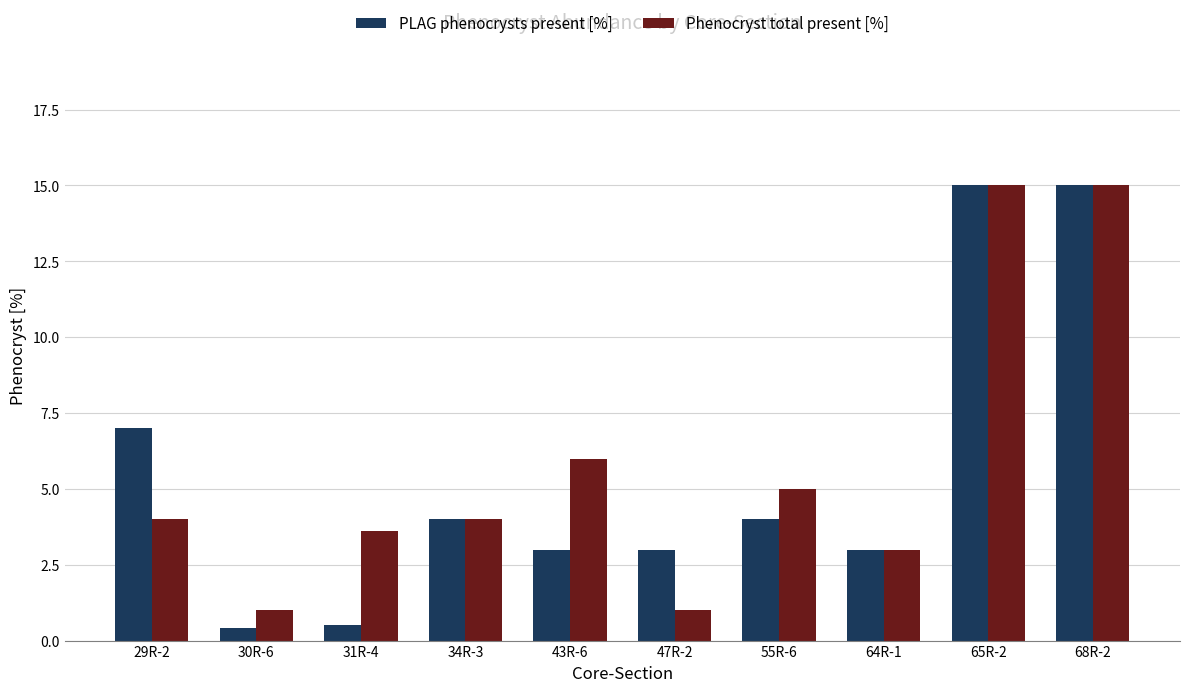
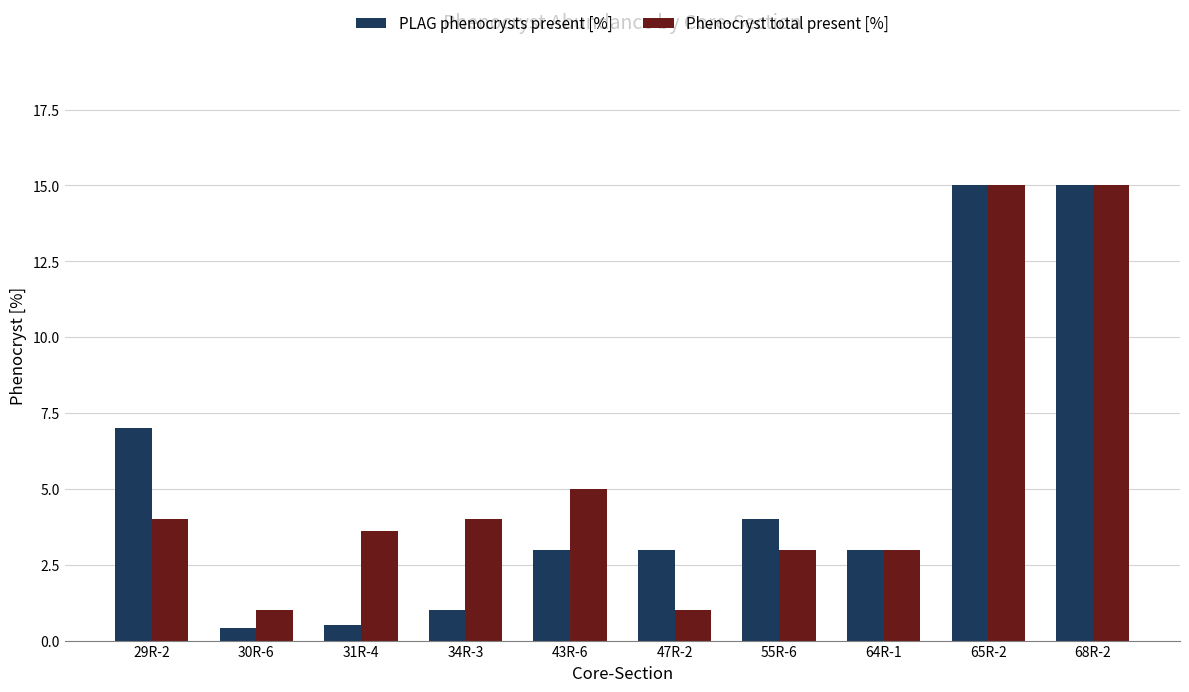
PLAG phenocrysts present [%], 34R-3: 4 -> 1
Phenocryst total present [%], 43R-6: 6 -> 5
Phenocryst total present [%], 55R-6: 5 -> 3
